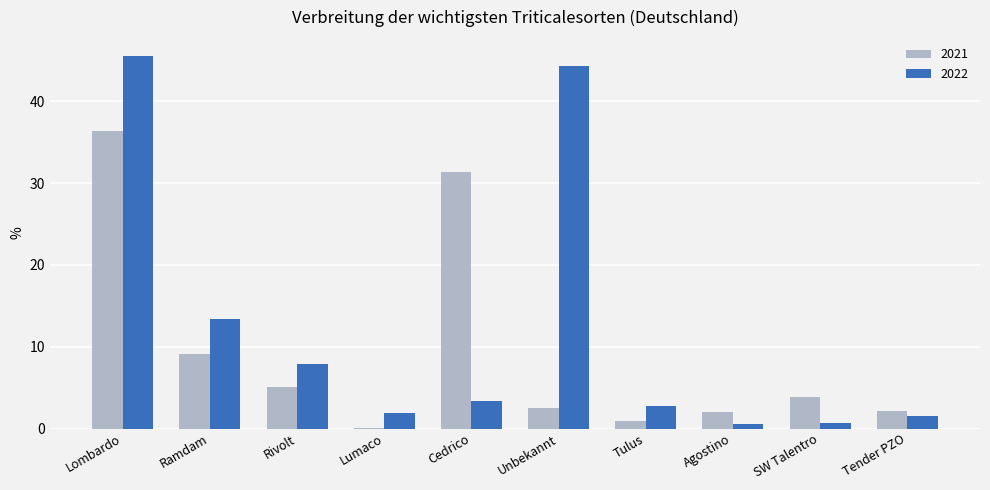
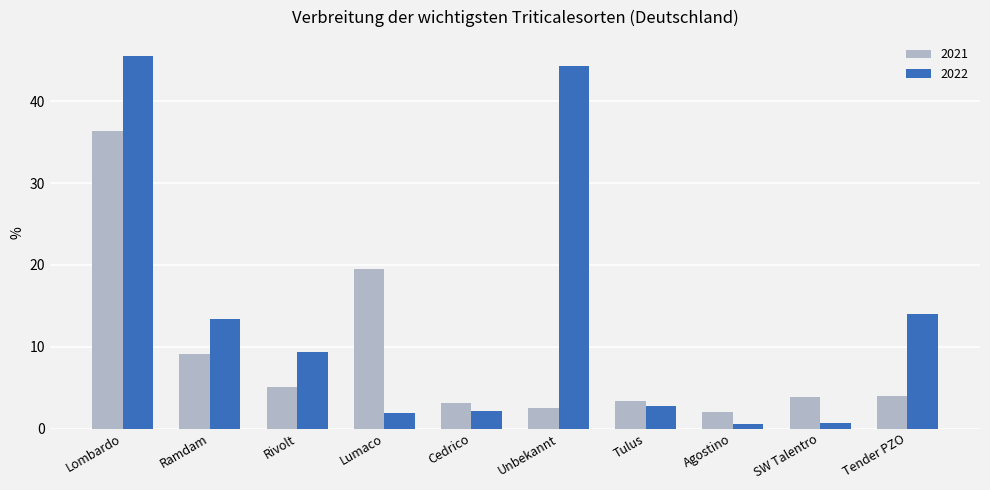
2022, Rivolt: 8 -> 9
2021, Lumaco: 0 -> 20
2021, Cedrico: 31 -> 3
2022, Cedrico: 3 -> 2
2021, Tulus: 1 -> 3
2021, Tender PZO: 2 -> 4
2022, Tender PZO: 2 -> 14
